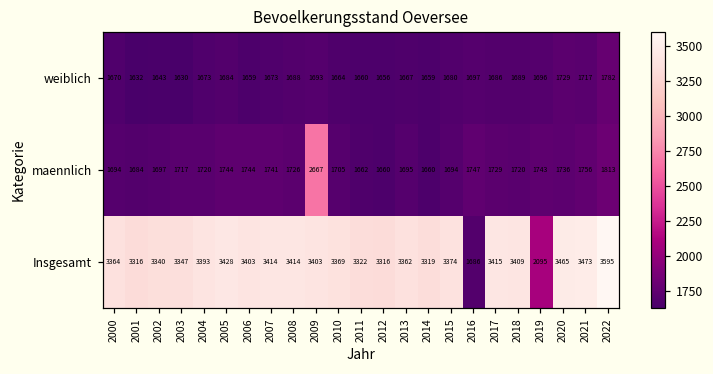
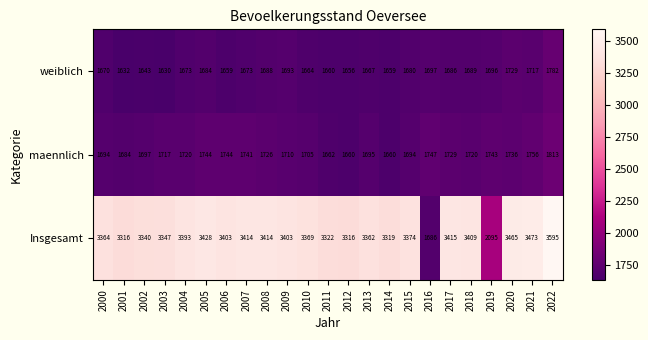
maennlich, 2009: 2667 -> 1710
